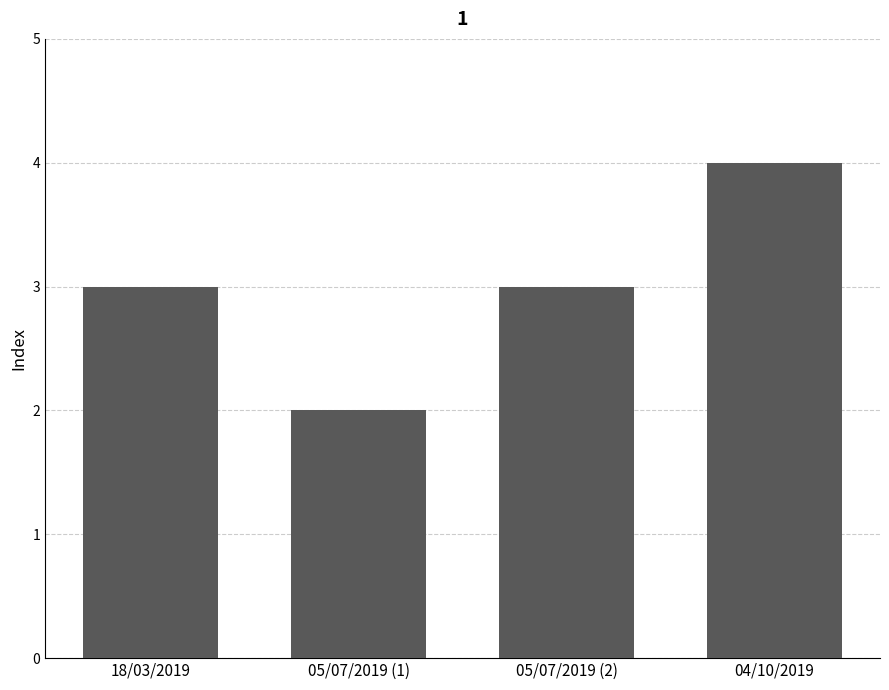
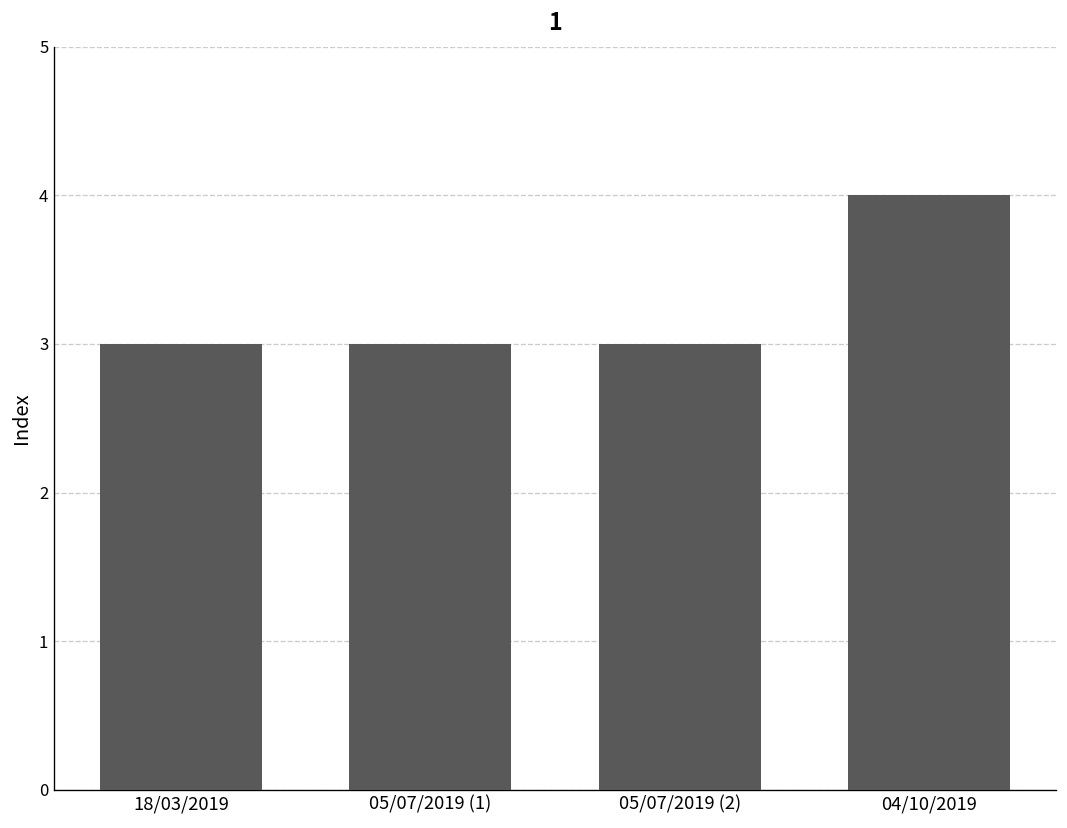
05/07/2019 (1): 2 -> 3
